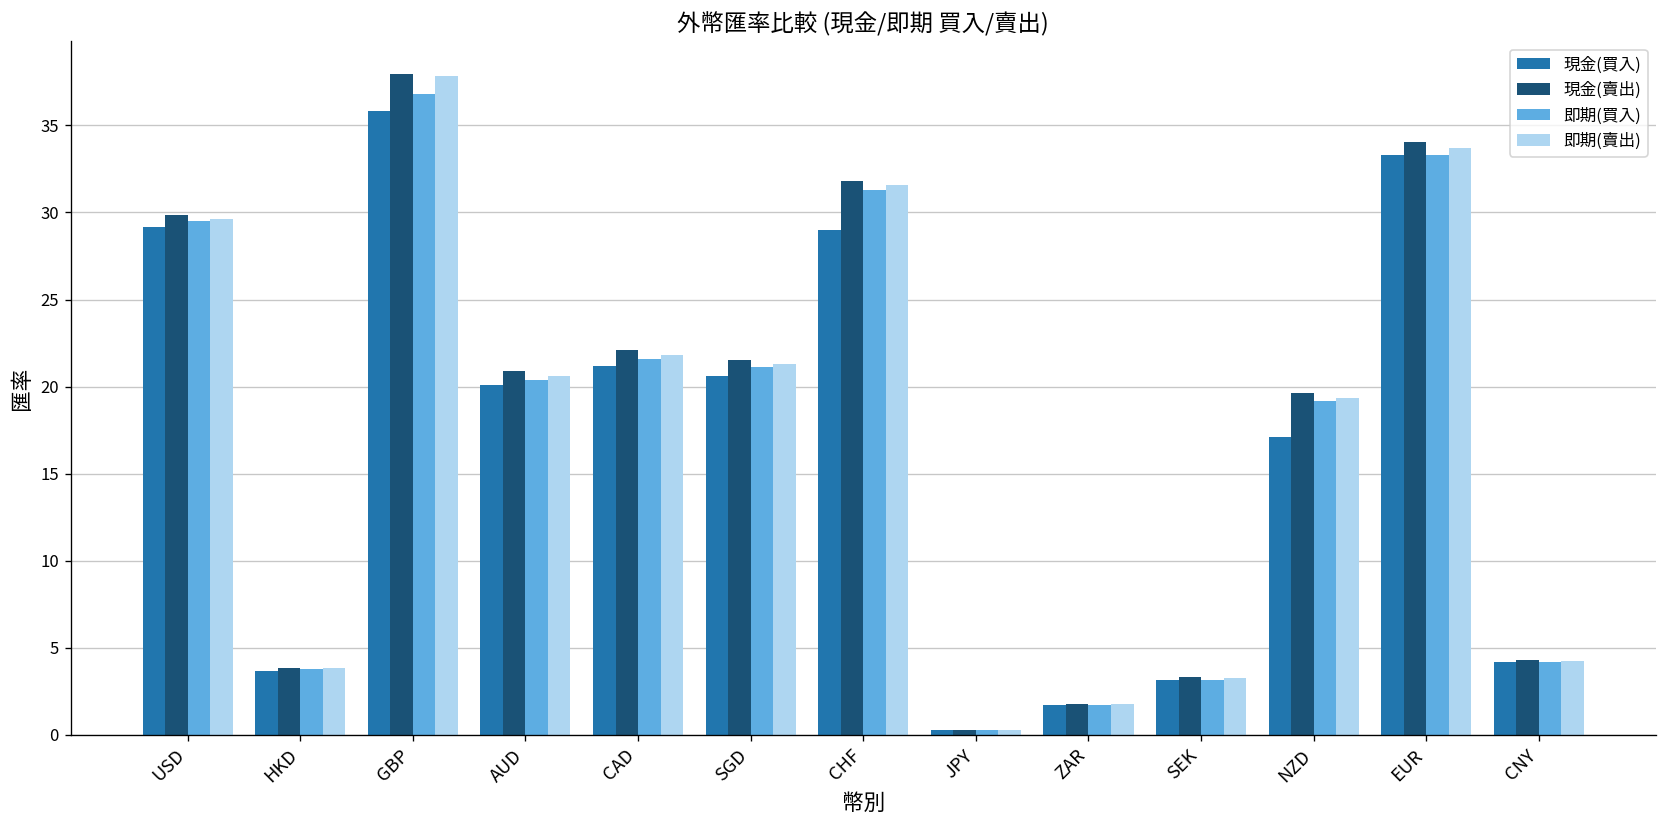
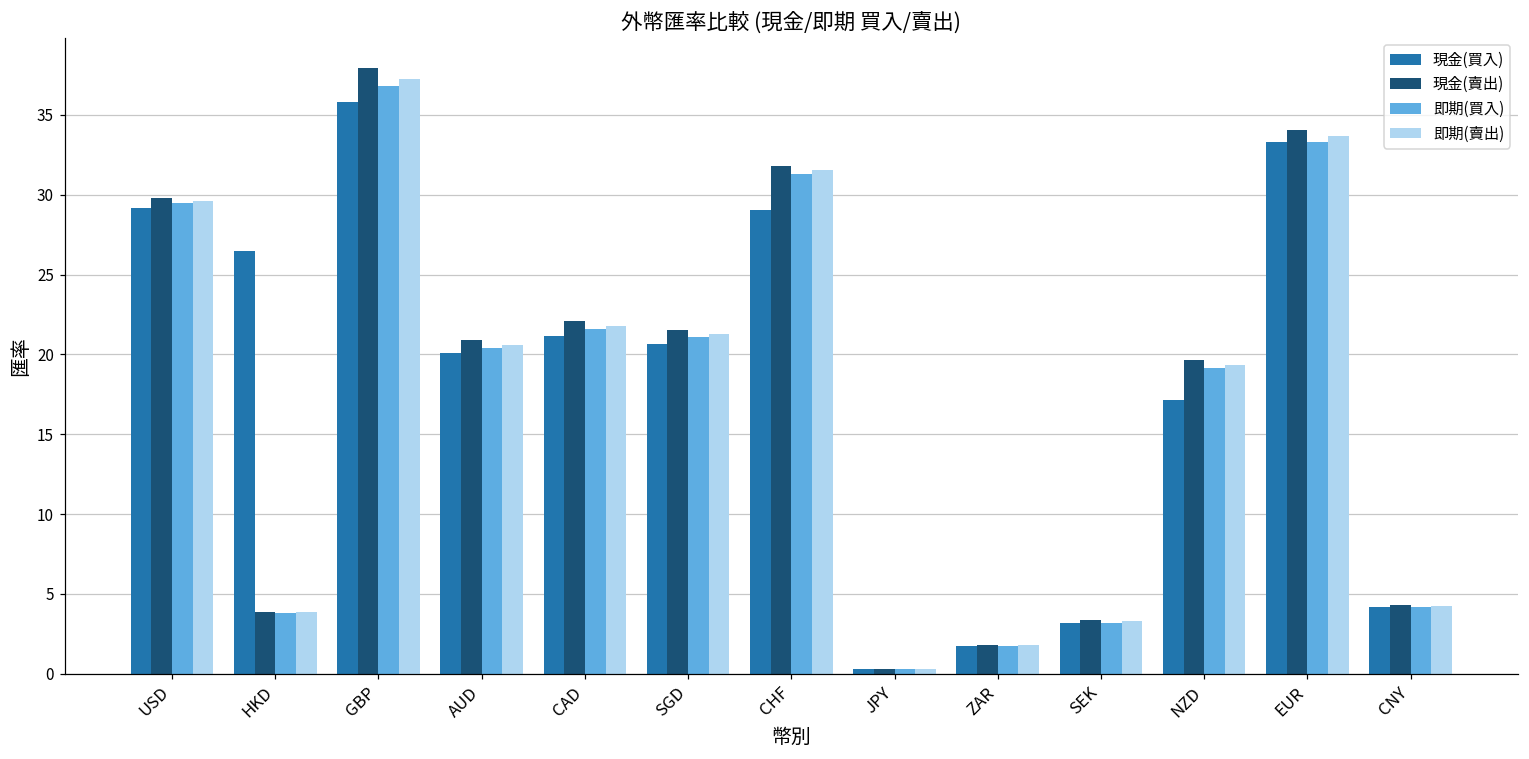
現金(買入), HKD: 3.7 -> 26.5
即期(賣出), GBP: 37.9 -> 37.2
